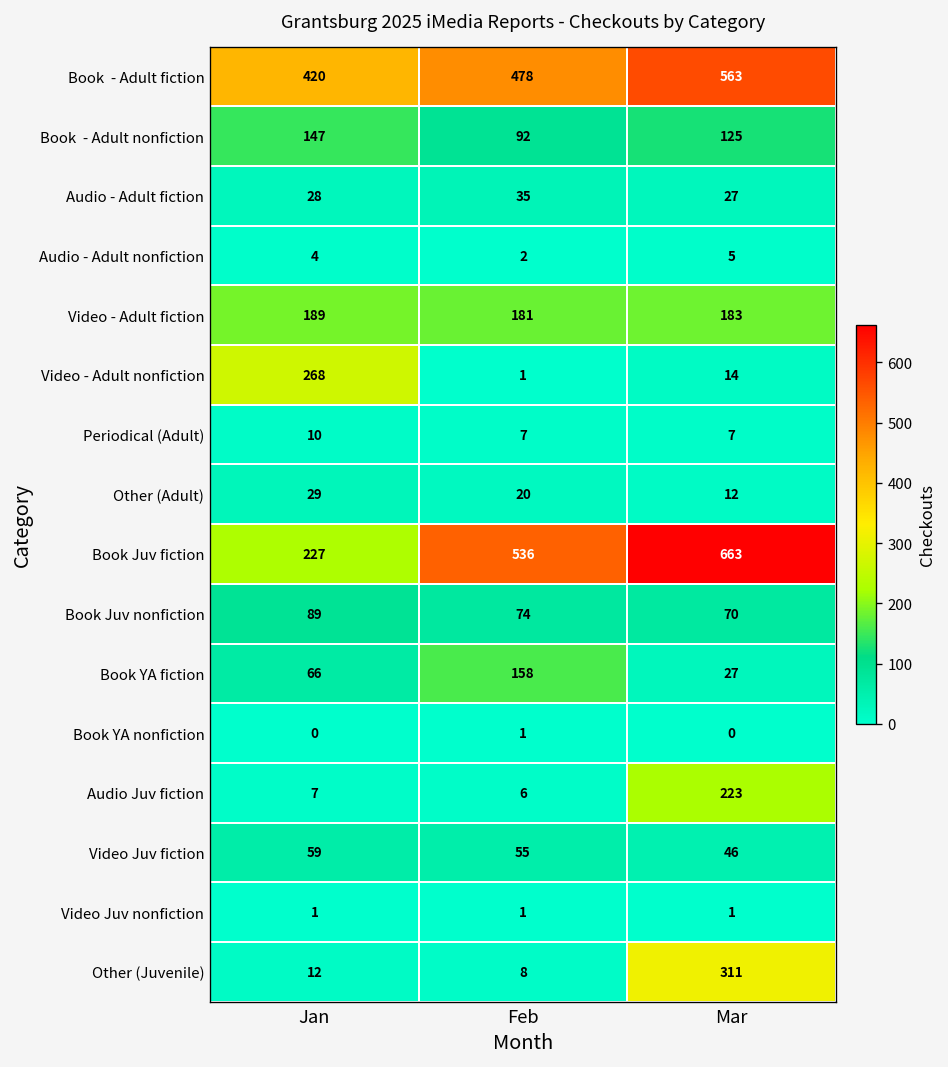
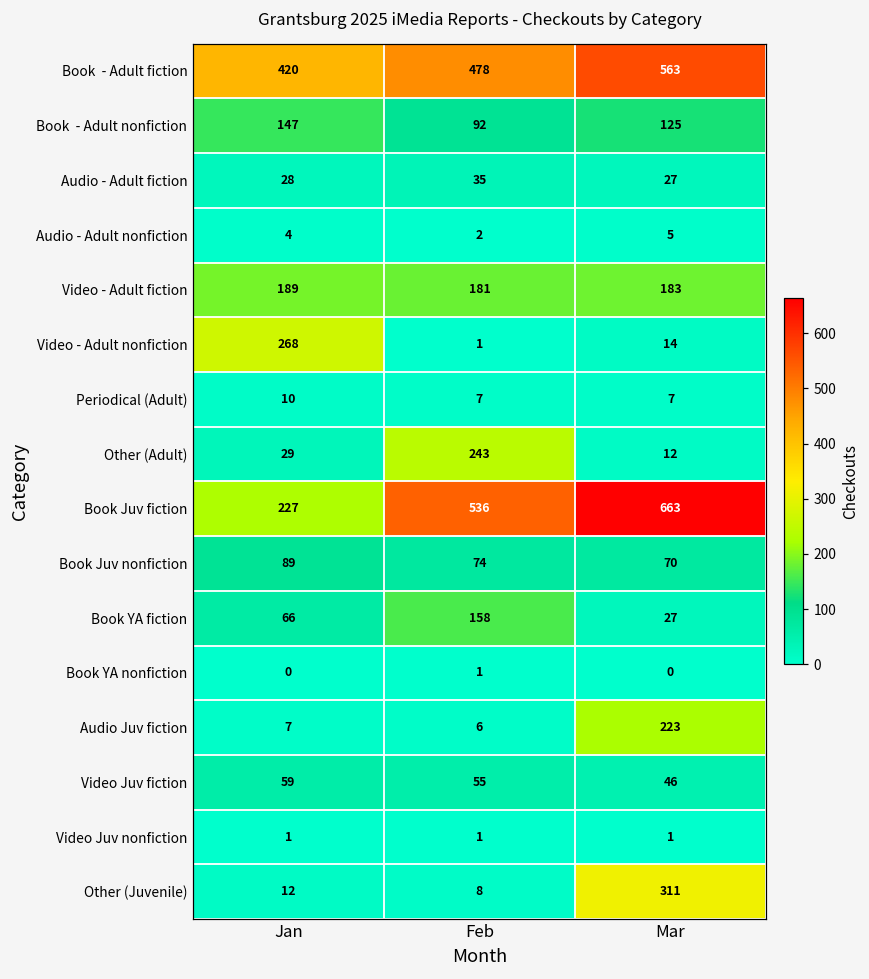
Other (Adult), Feb: 20 -> 243
